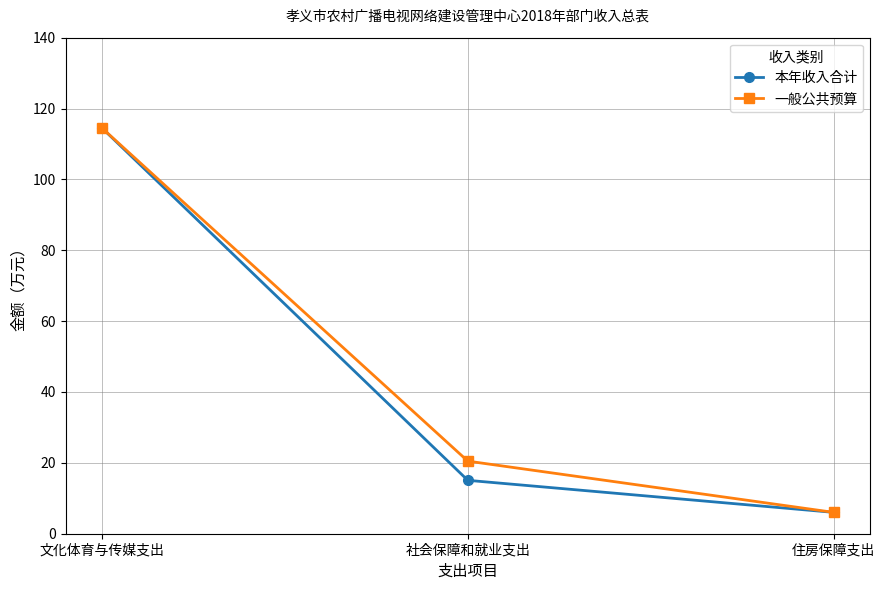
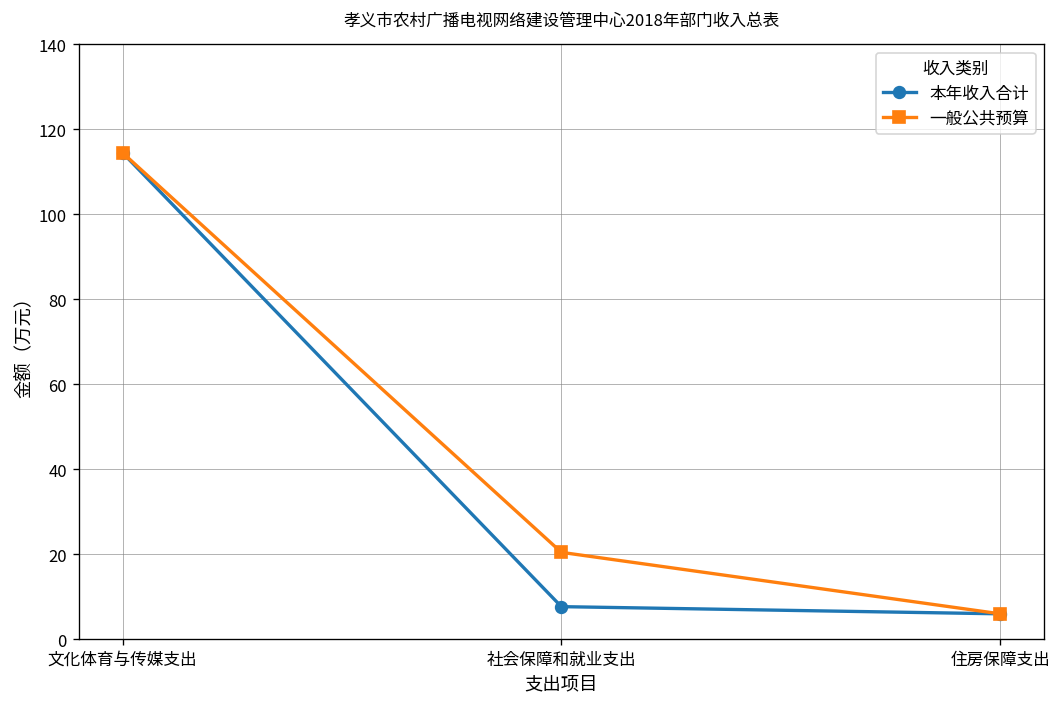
本年收入合计, 社会保障和就业支出: 15 -> 8
